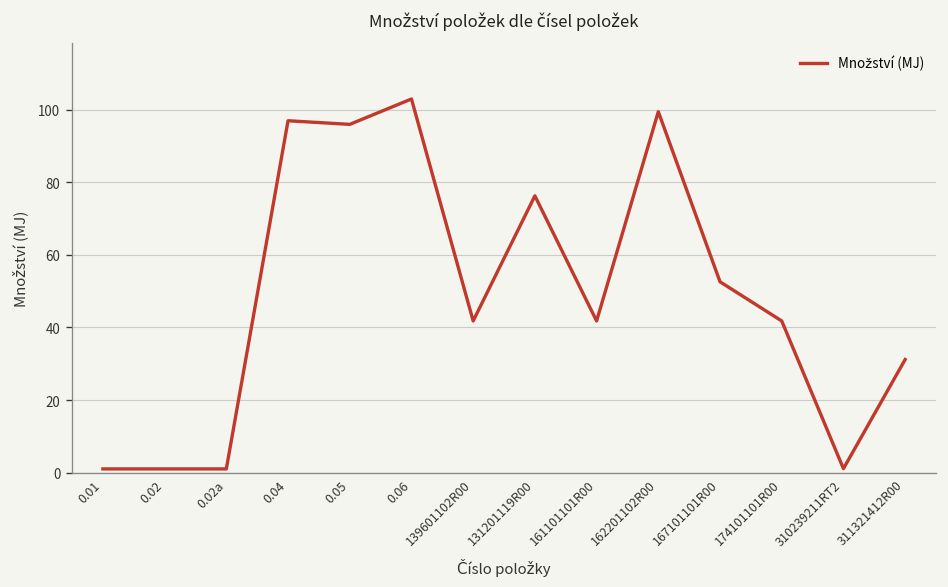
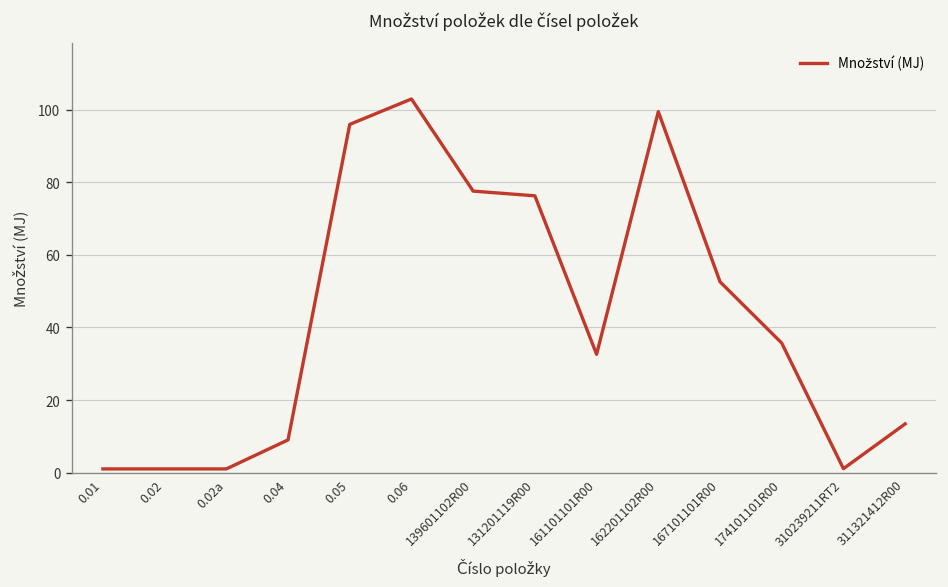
0.04: 97 -> 9
139601102R00: 42 -> 78
161101101R00: 42 -> 33
174101101R00: 42 -> 36
311321412R00: 31 -> 13
